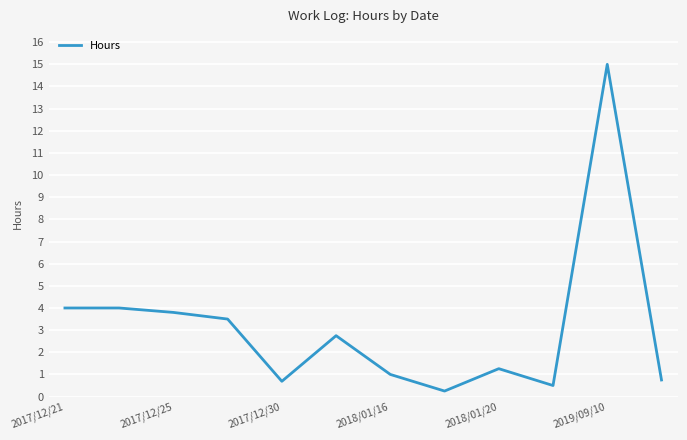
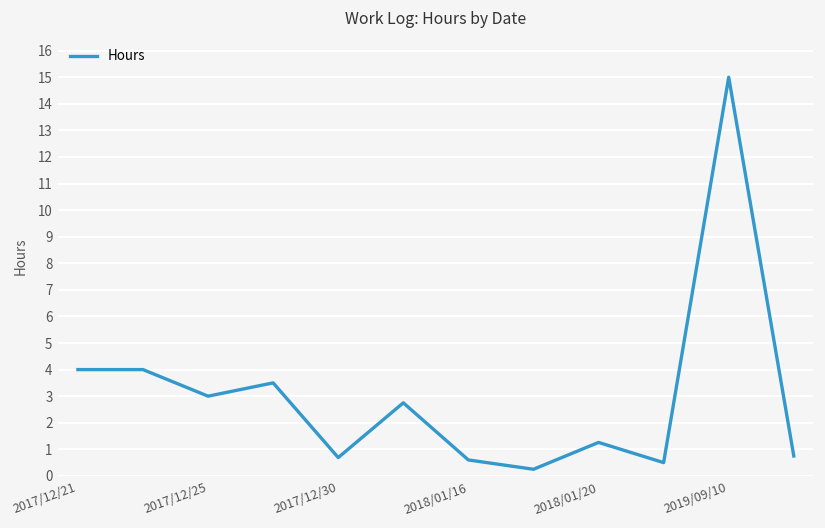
2017/12/25: 3.8 -> 3.0
2018/01/16: 1.0 -> 0.6
